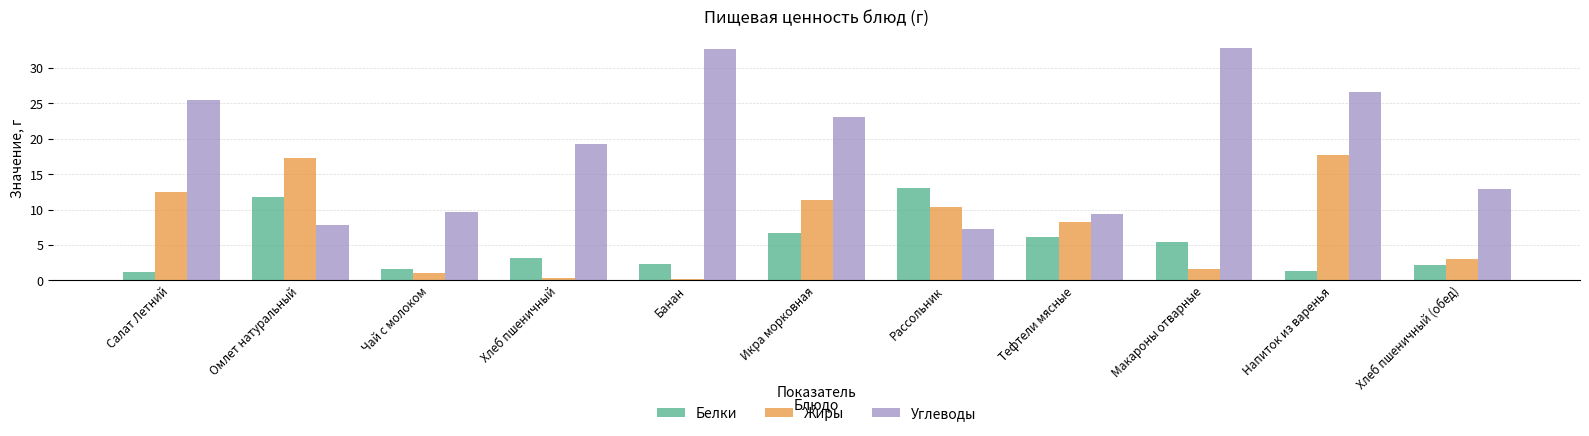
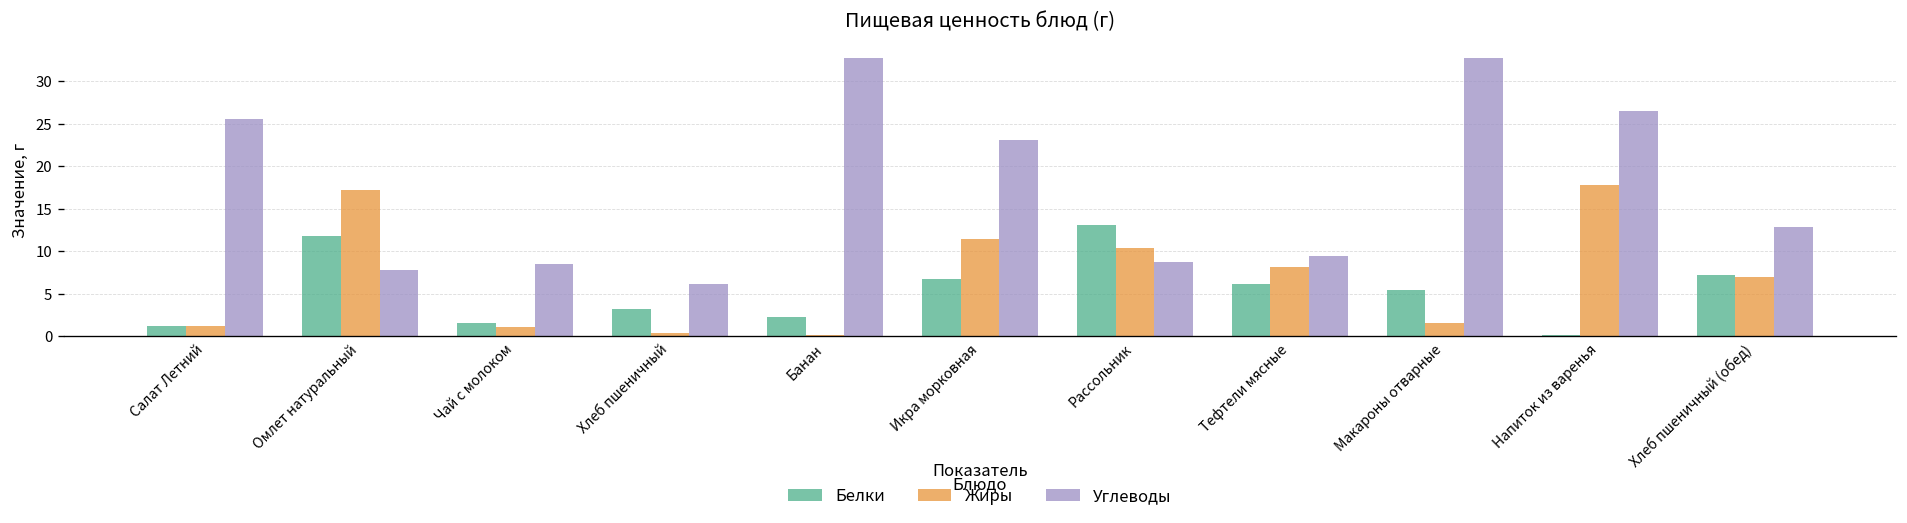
Жиры, Салат Летний: 13 -> 1
Углеводы, Чай с молоком: 10 -> 9
Углеводы, Хлеб пшеничный: 19 -> 6
Углеводы, Рассольник: 7 -> 9
Белки, Напиток из варенья: 1 -> 0
Белки, Хлеб пшеничный (обед): 2 -> 7
Жиры, Хлеб пшеничный (обед): 3 -> 7
